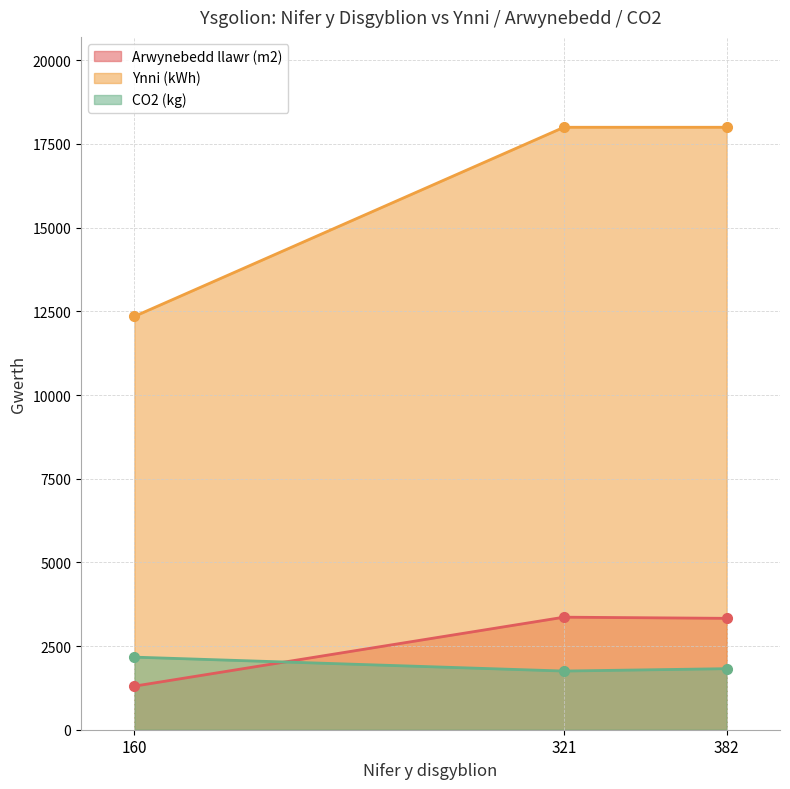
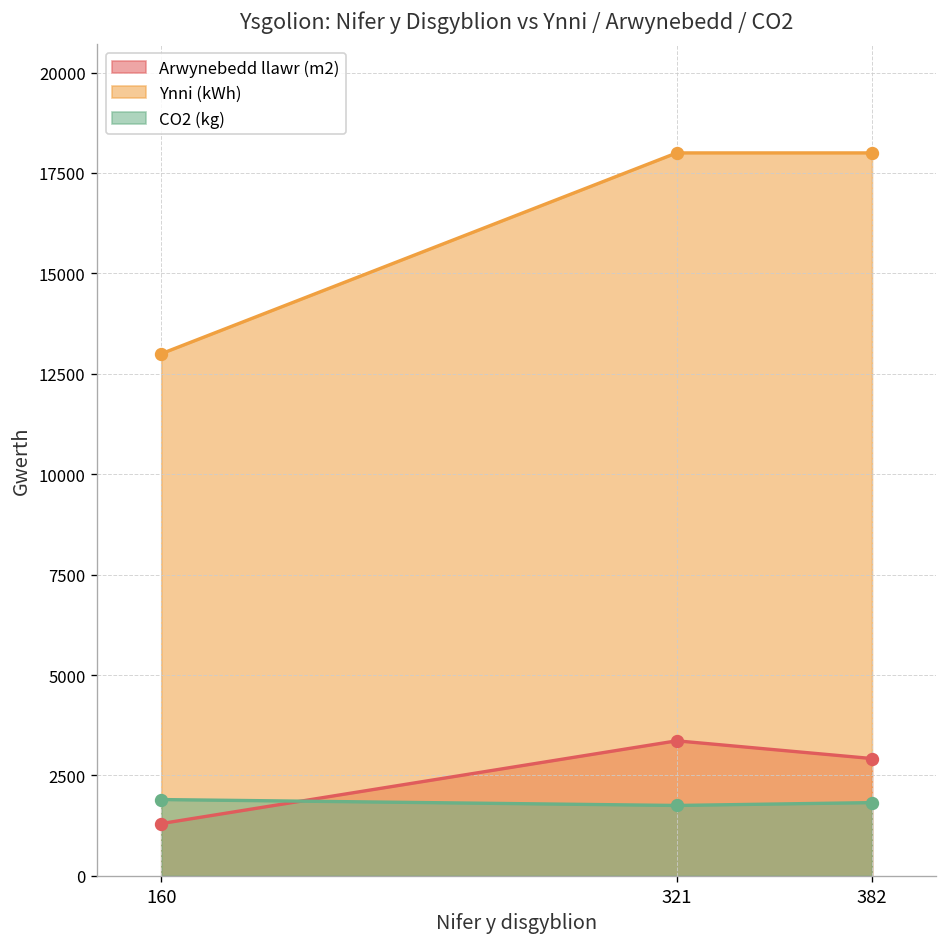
Ynni (kWh), 160: 12300 -> 13000
CO2 (kg), 160: 2200 -> 1900
Arwynebedd llawr (m2), 382: 3300 -> 2900
